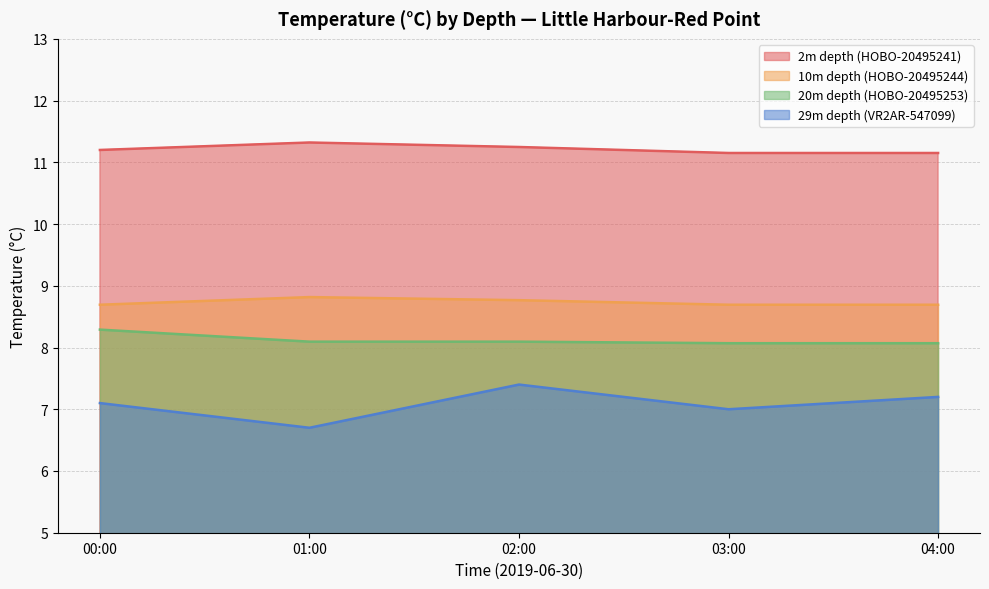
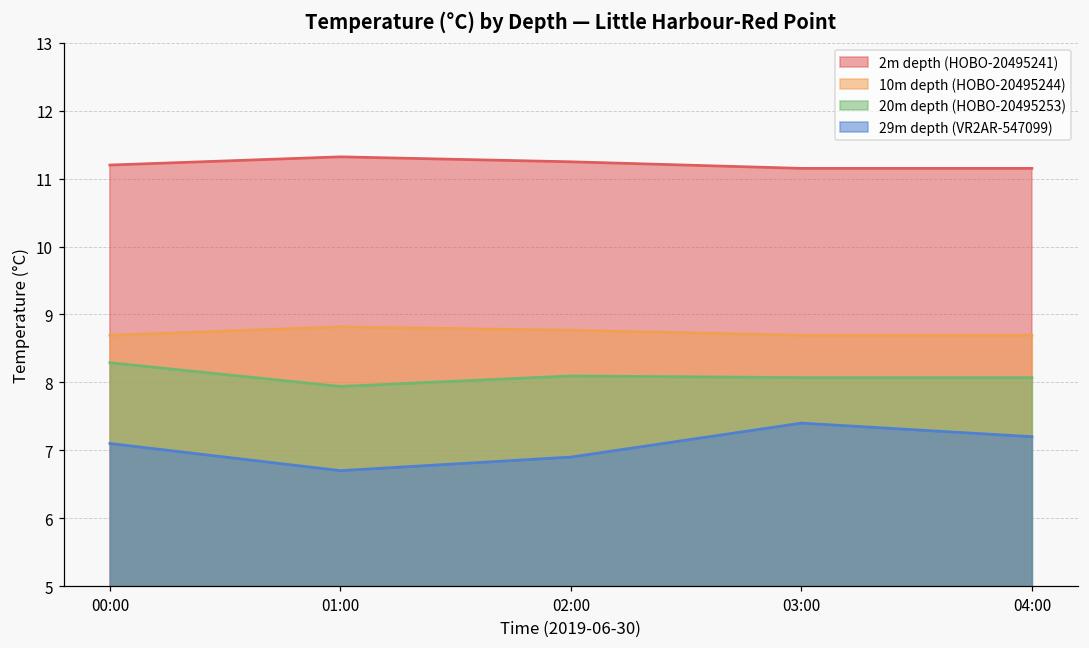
20m depth (HOBO-20495253), 01:00: 8.1 -> 7.9
29m depth (VR2AR-547099), 02:00: 7.4 -> 6.9
29m depth (VR2AR-547099), 03:00: 7.0 -> 7.4
